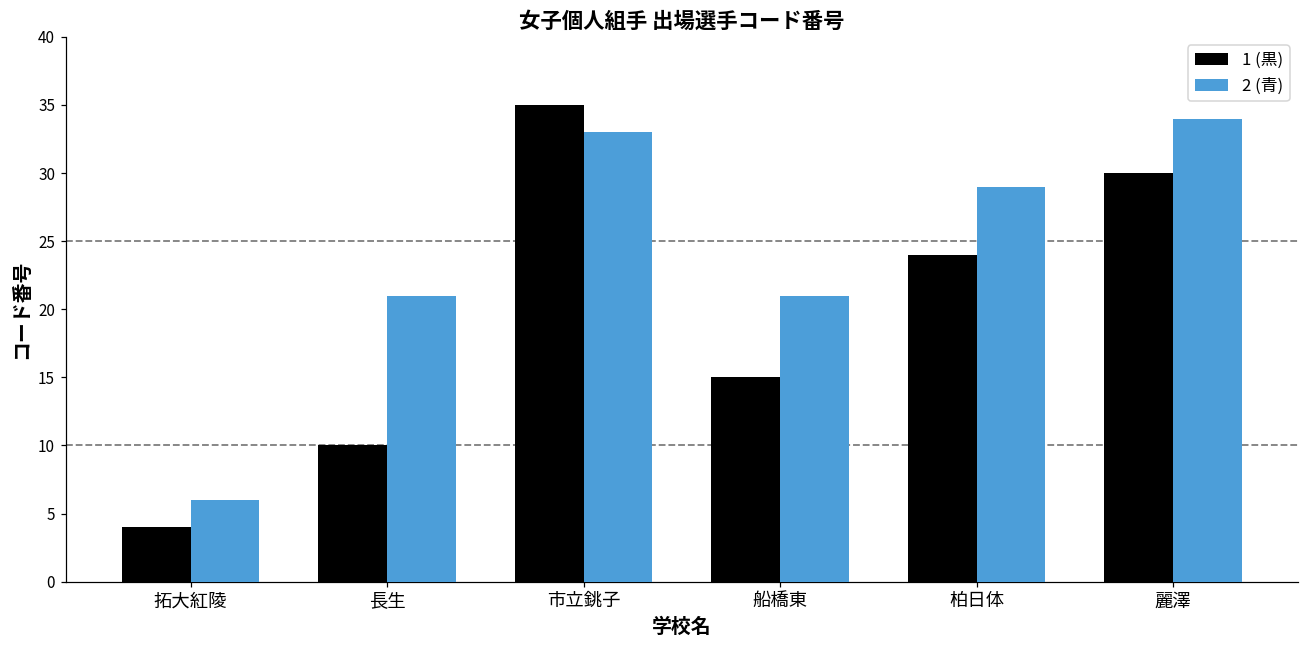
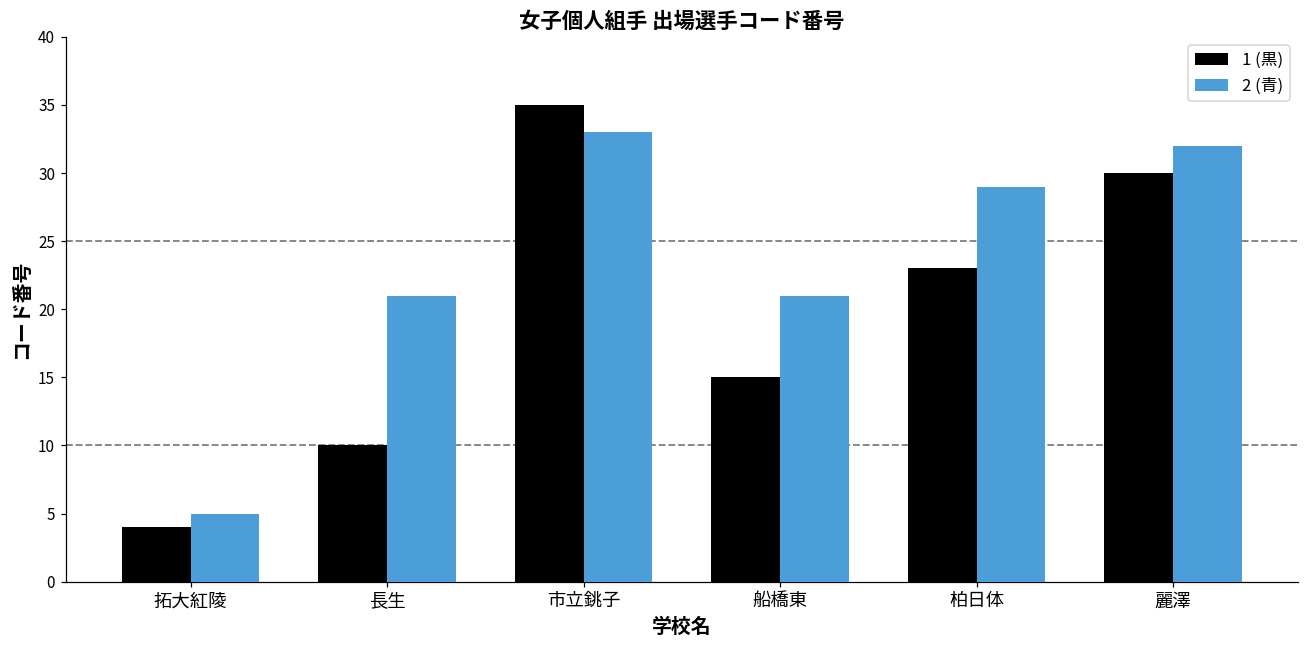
2 (青), 拓大紅陵: 6 -> 5
1 (黒), 柏日体: 24 -> 23
2 (青), 麗澤: 34 -> 32
